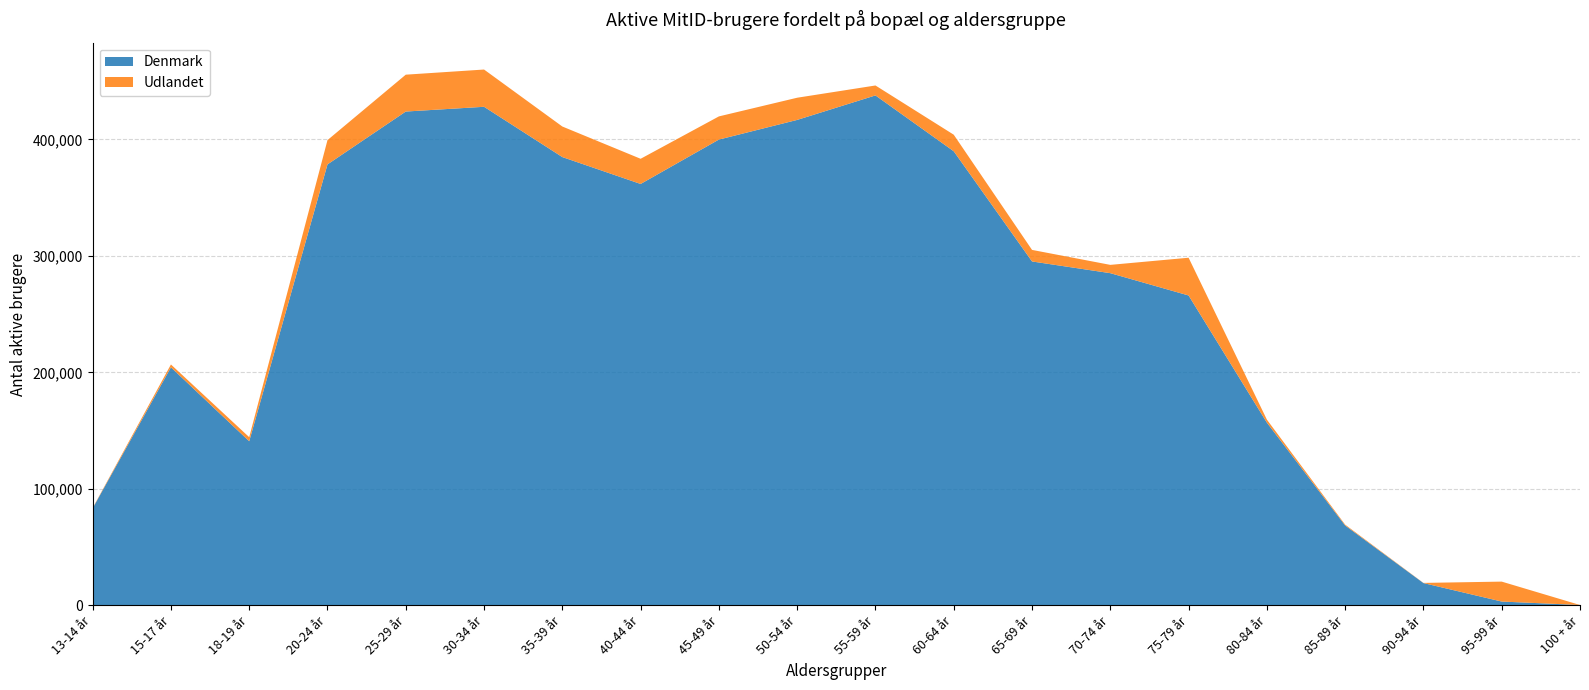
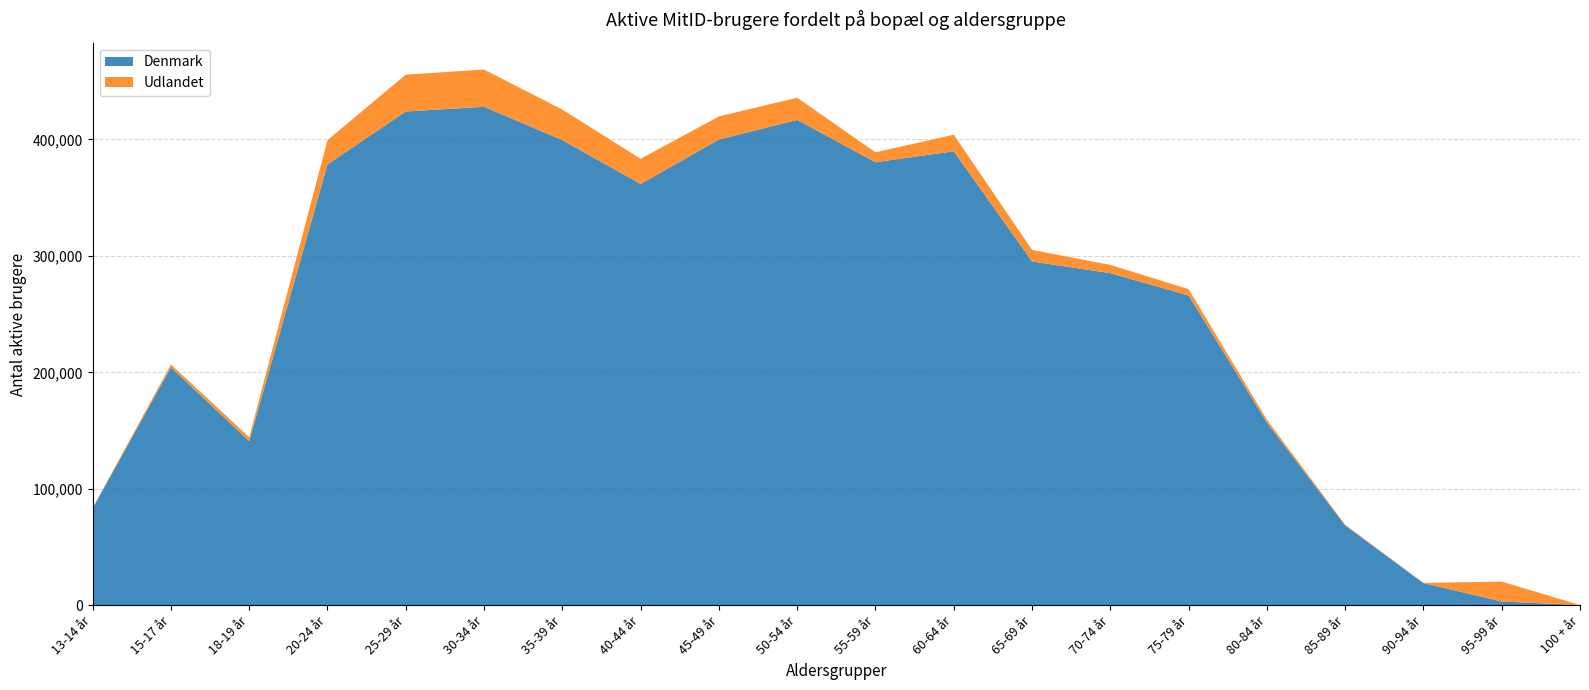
Denmark, 35-39 år: 385,000 -> 399,000
Denmark, 55-59 år: 438,000 -> 380,000
Udlandet, 75-79 år: 32,000 -> 5,000
